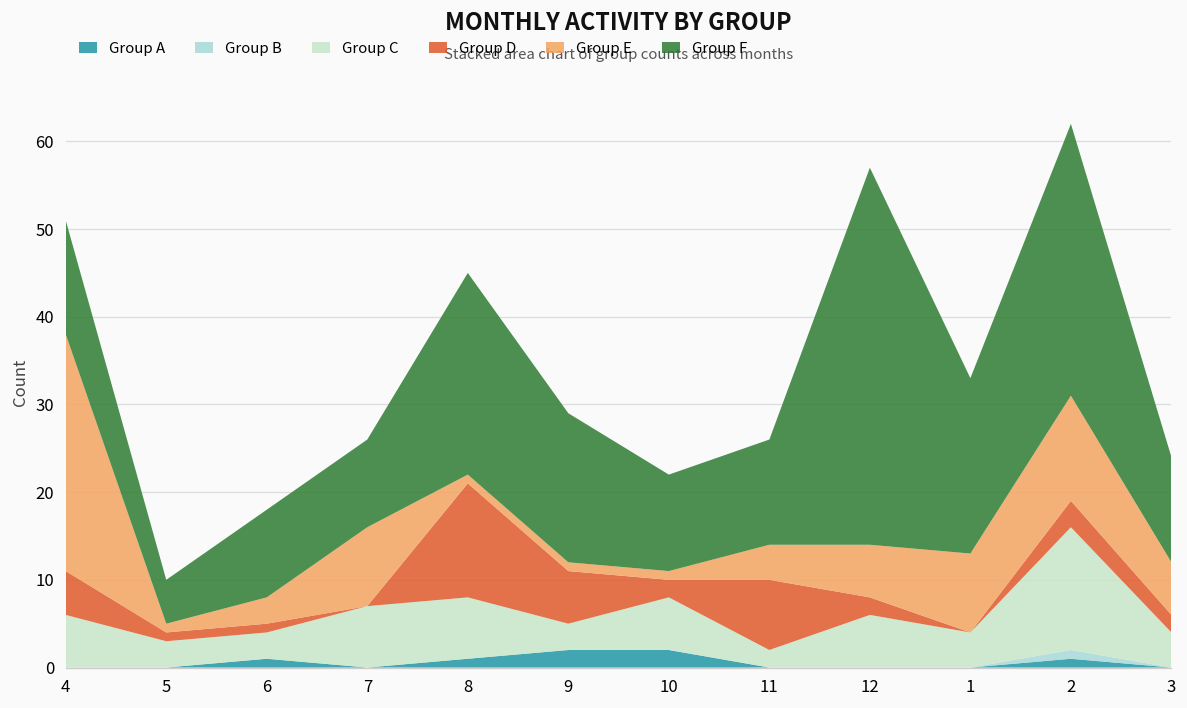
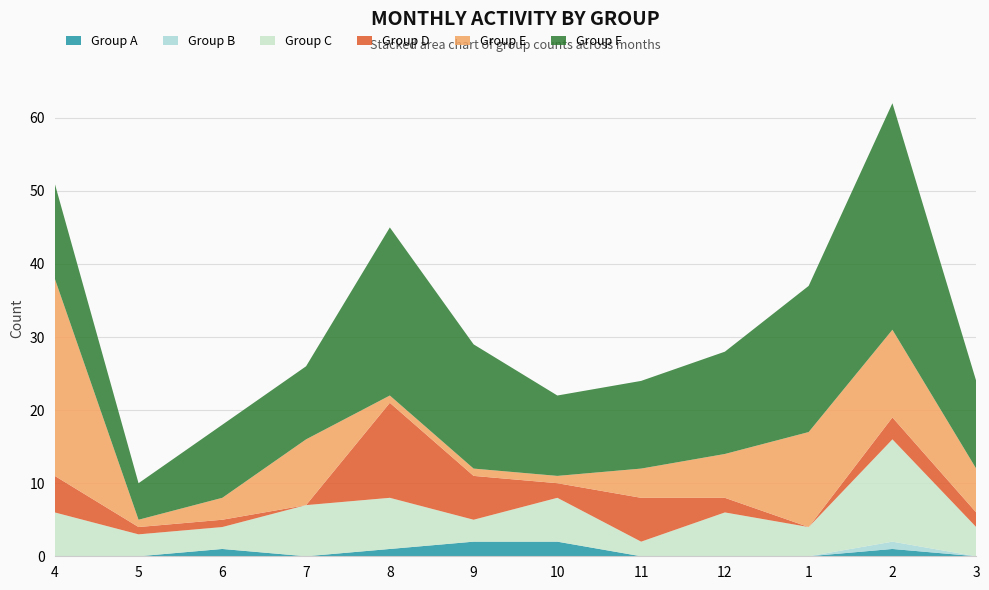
Group D, 11: 8 -> 6
Group F, 12: 43 -> 14
Group E, 1: 9 -> 13
